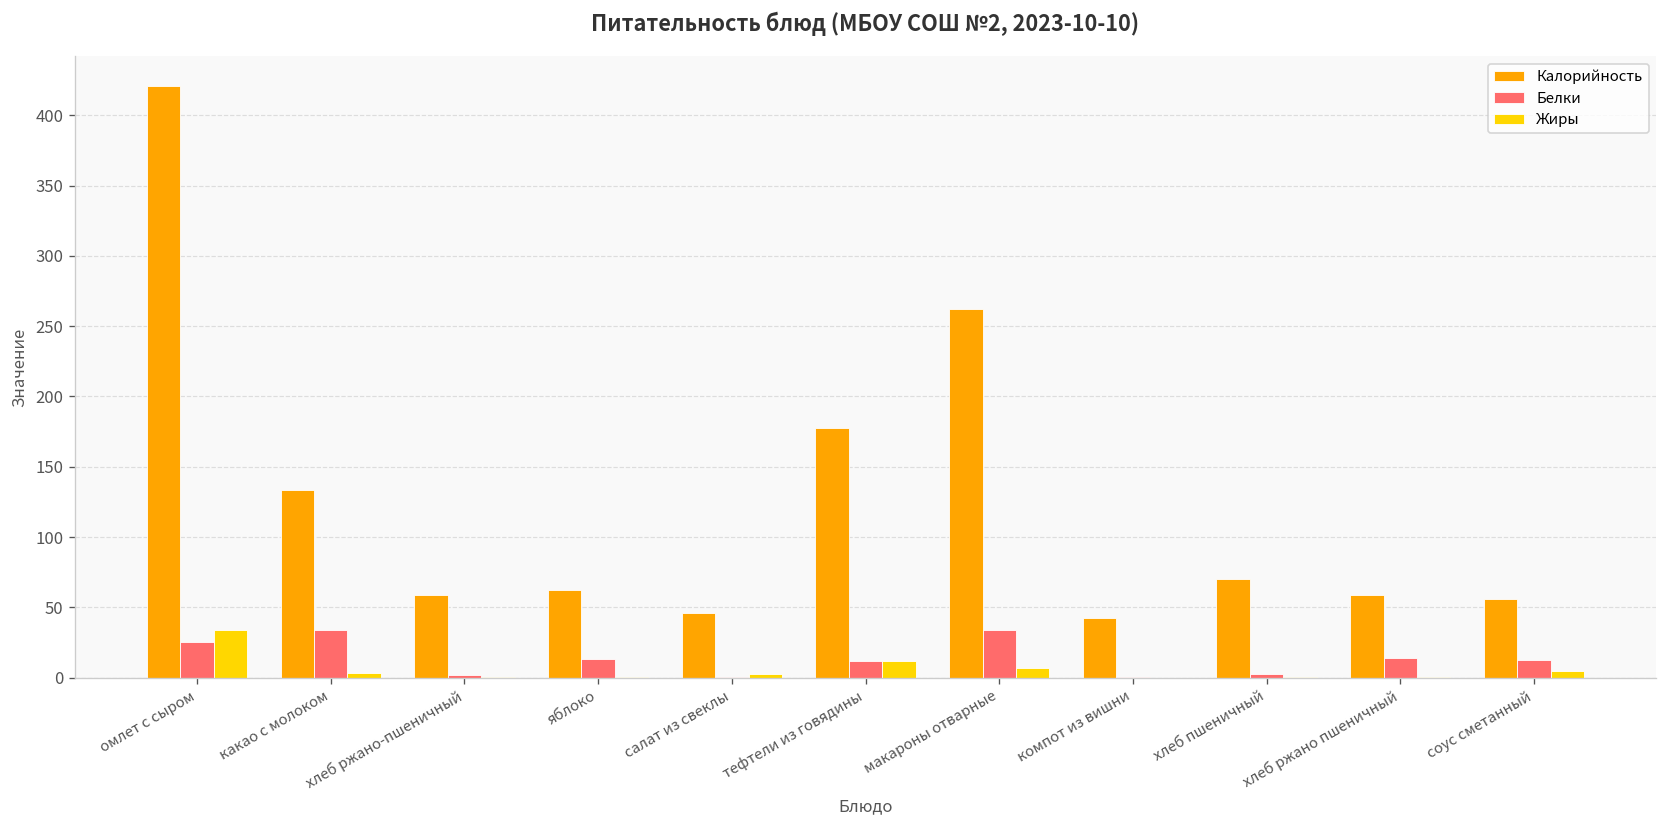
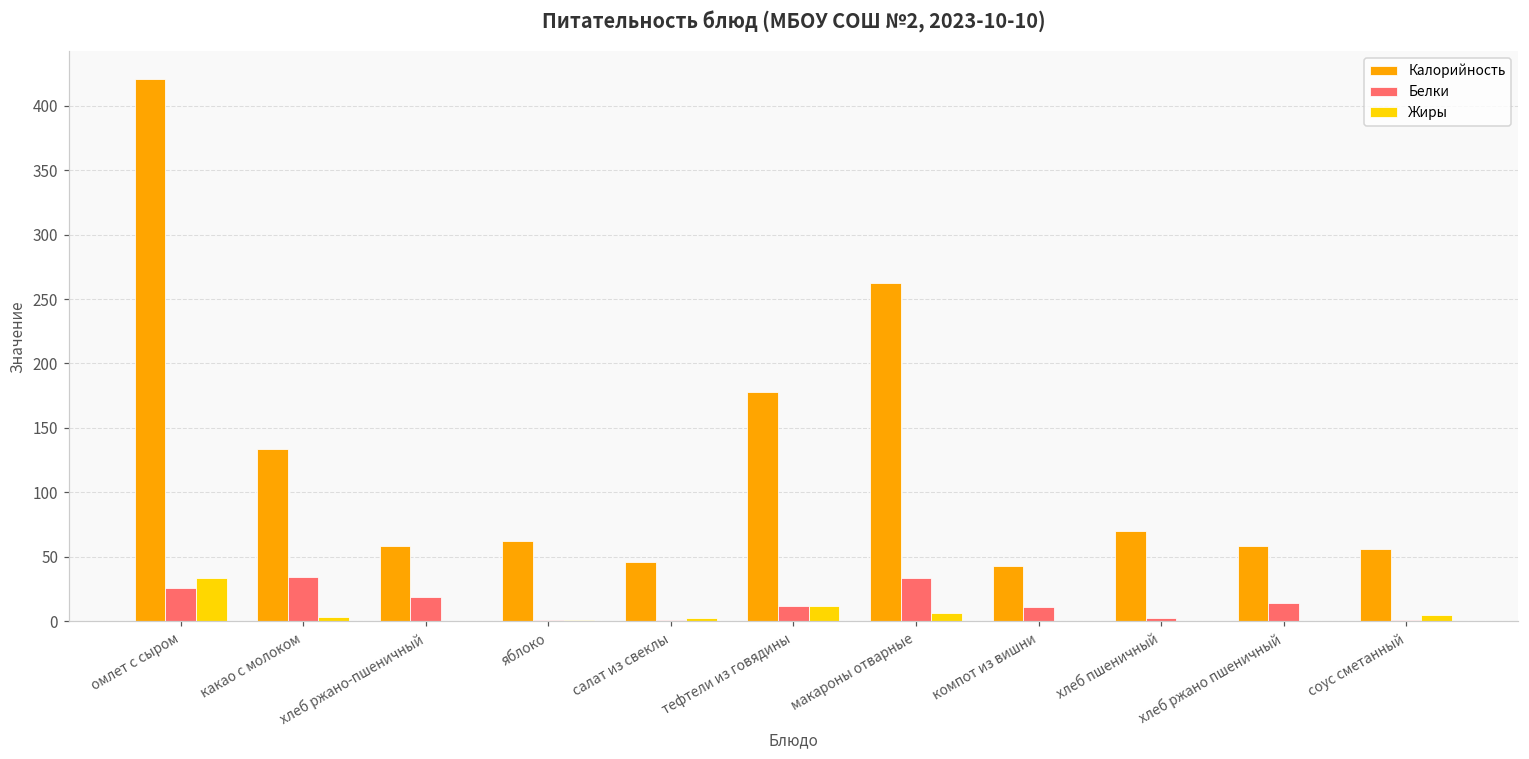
Белки, хлеб ржано-пшеничный: 2 -> 19
Белки, яблоко: 13 -> 1
Белки, компот из вишни: 0 -> 11
Белки, соус сметанный: 13 -> 1
